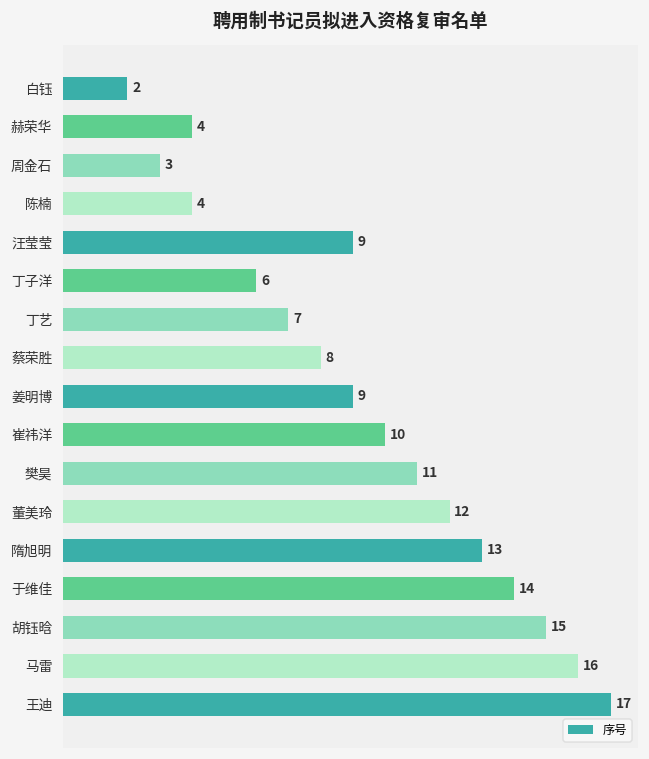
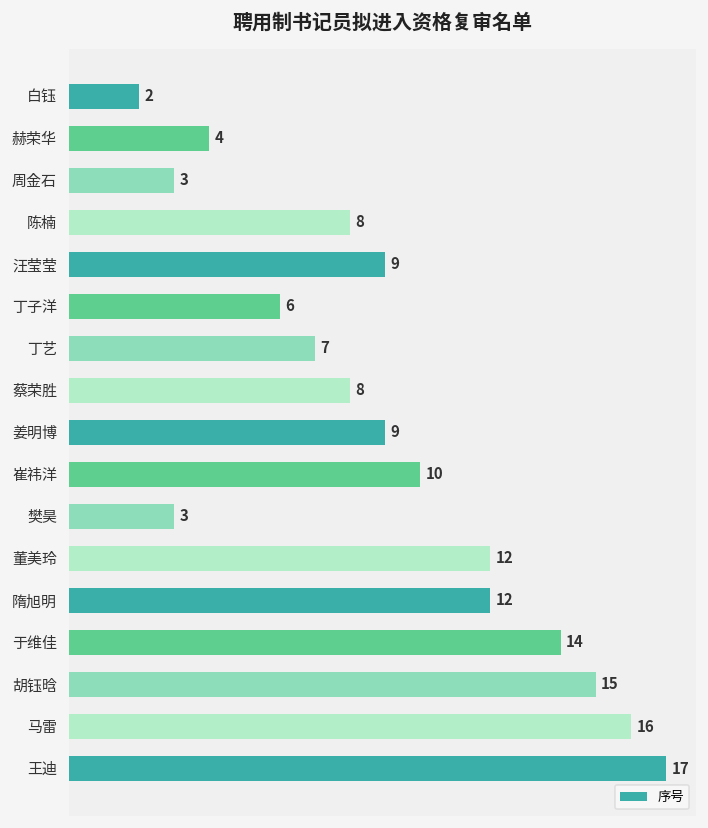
陈楠: 4 -> 8
樊昊: 11 -> 3
隋旭明: 13 -> 12
